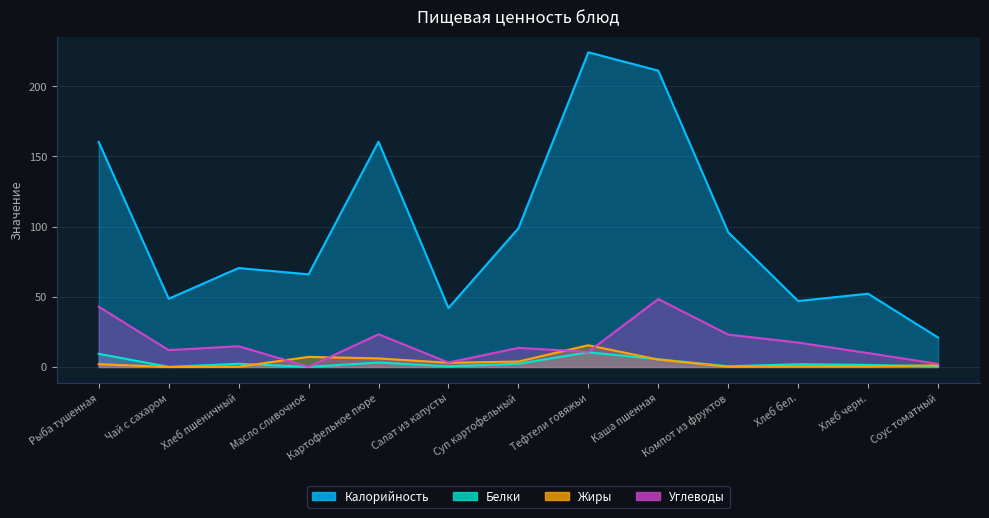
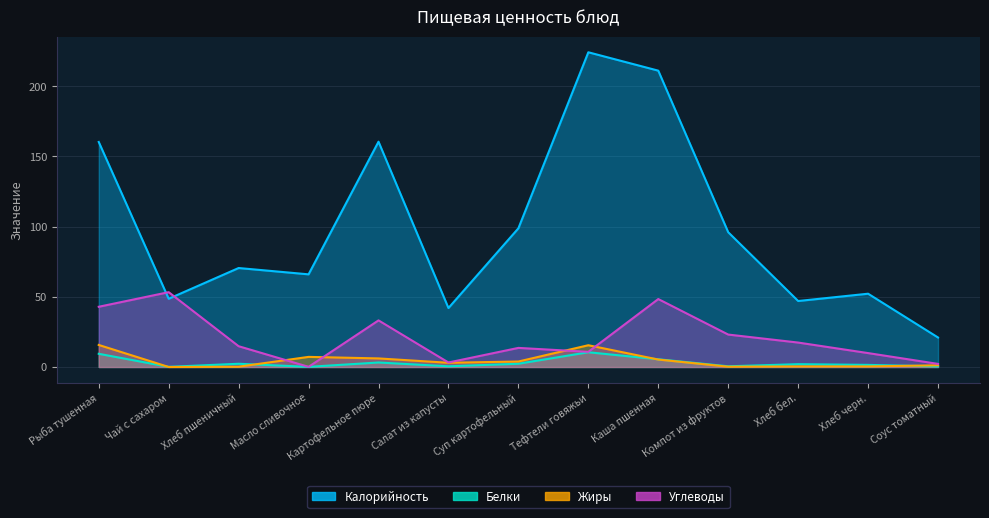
Жиры, Рыба тушенная: 2 -> 16
Углеводы, Чай с сахаром: 12 -> 53
Углеводы, Картофельное пюре: 23 -> 33
